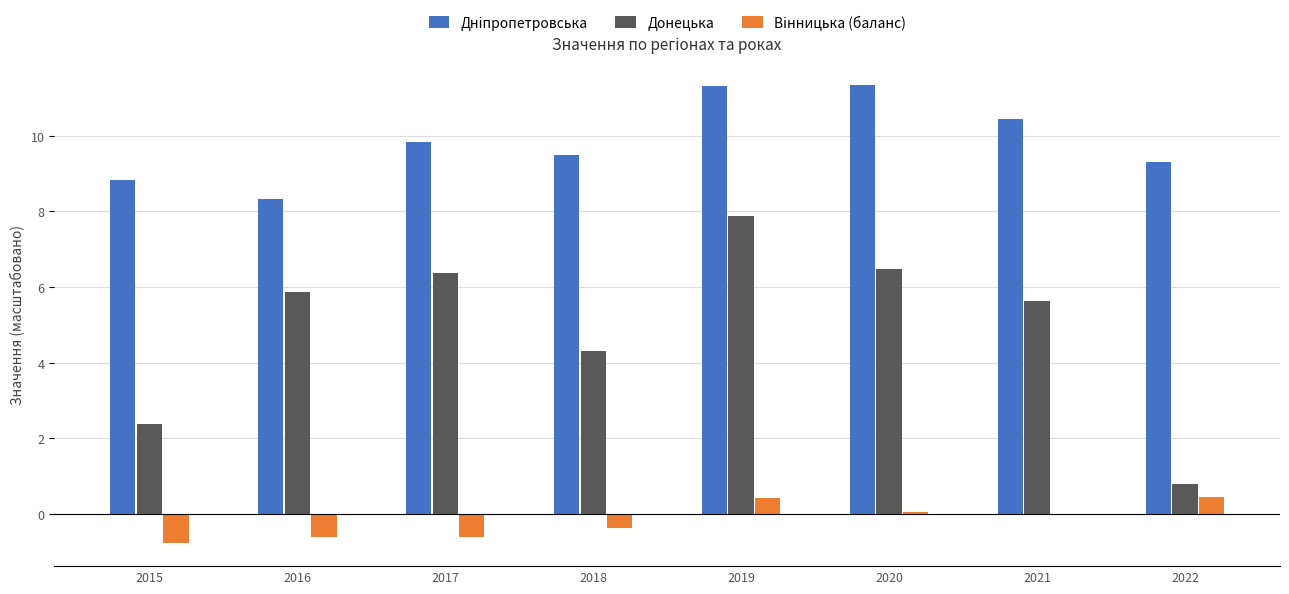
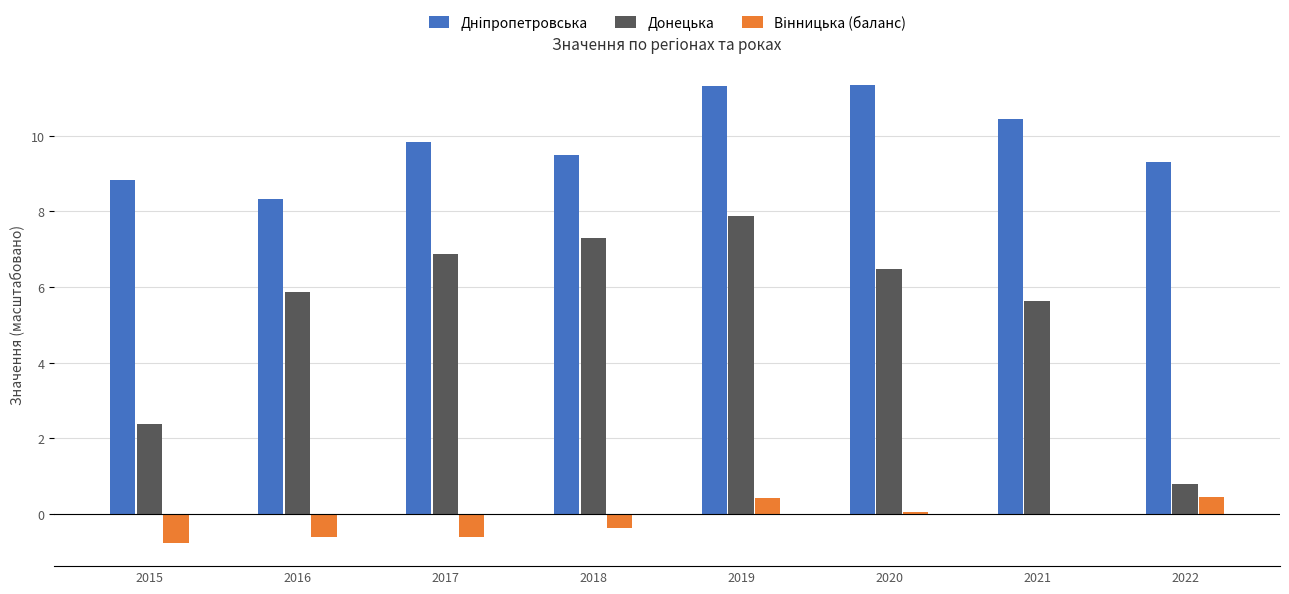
Донецька, 2017: 6.4 -> 6.9
Донецька, 2018: 4.3 -> 7.3
